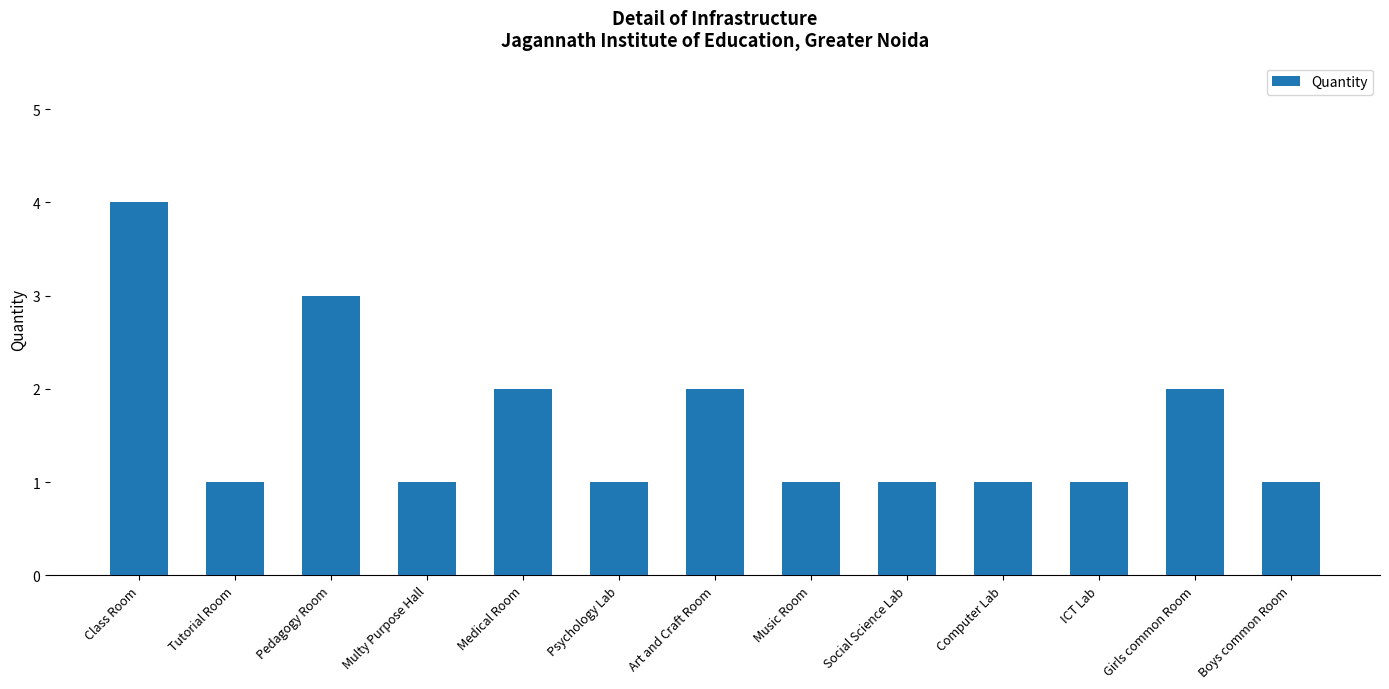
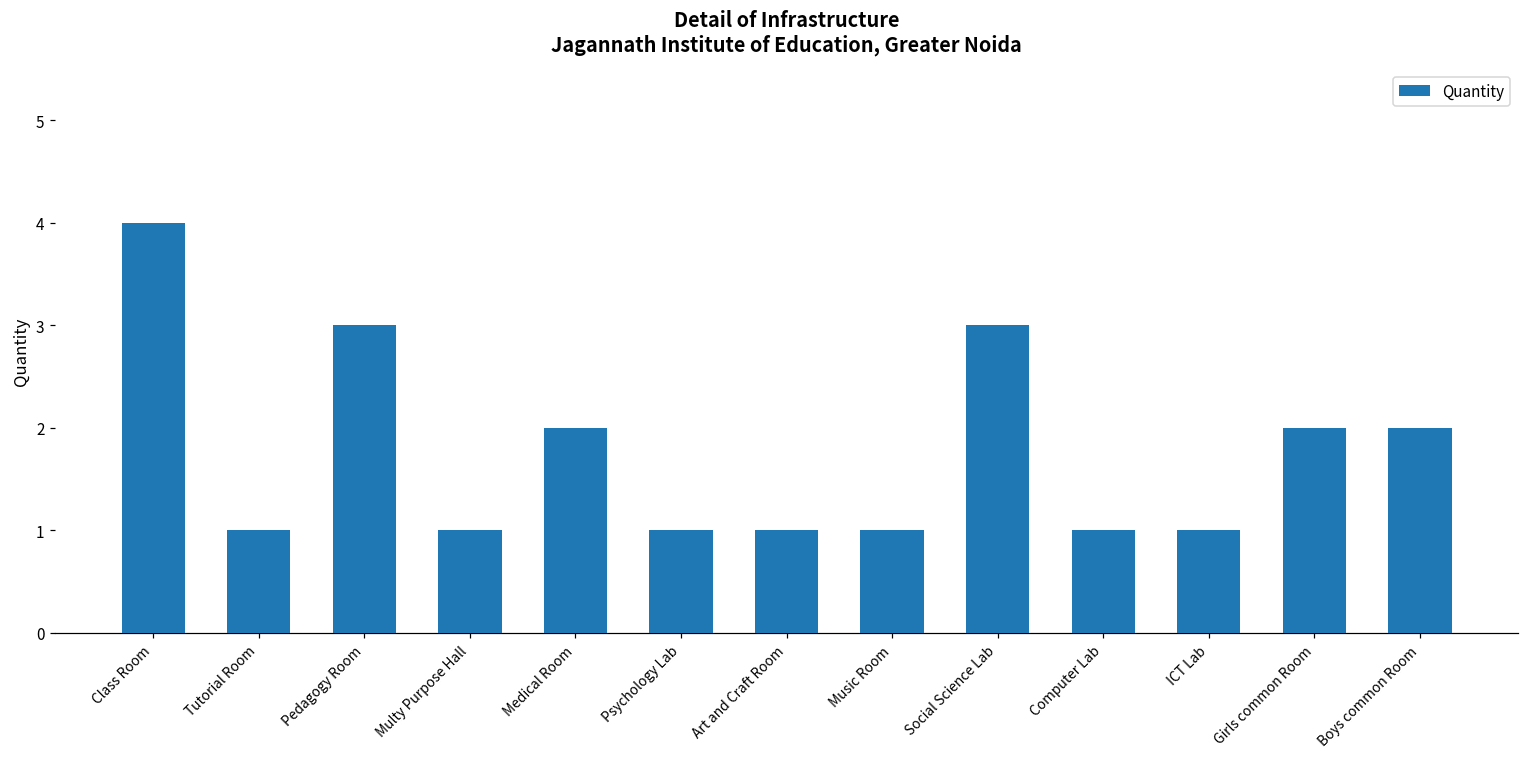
Art and Craft Room: 2 -> 1
Social Science Lab: 1 -> 3
Boys common Room: 1 -> 2
